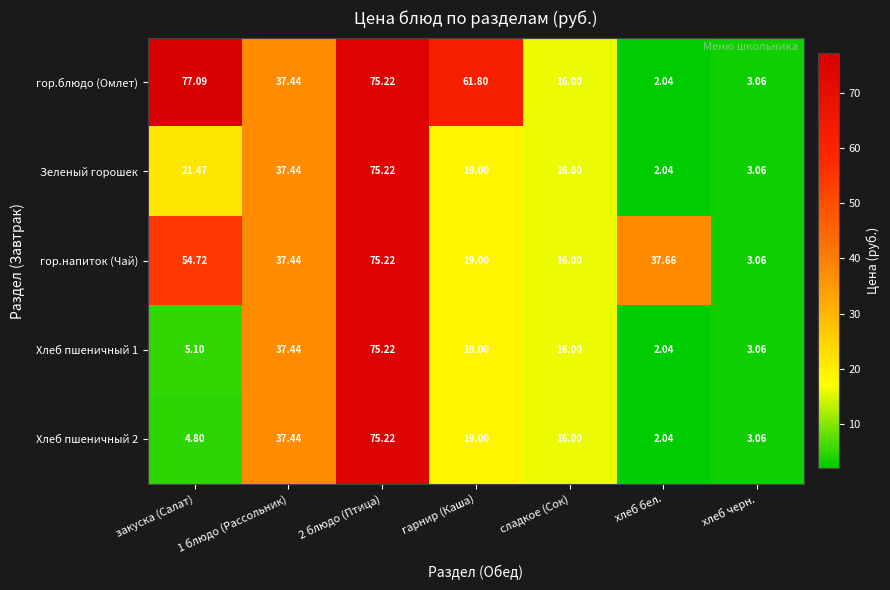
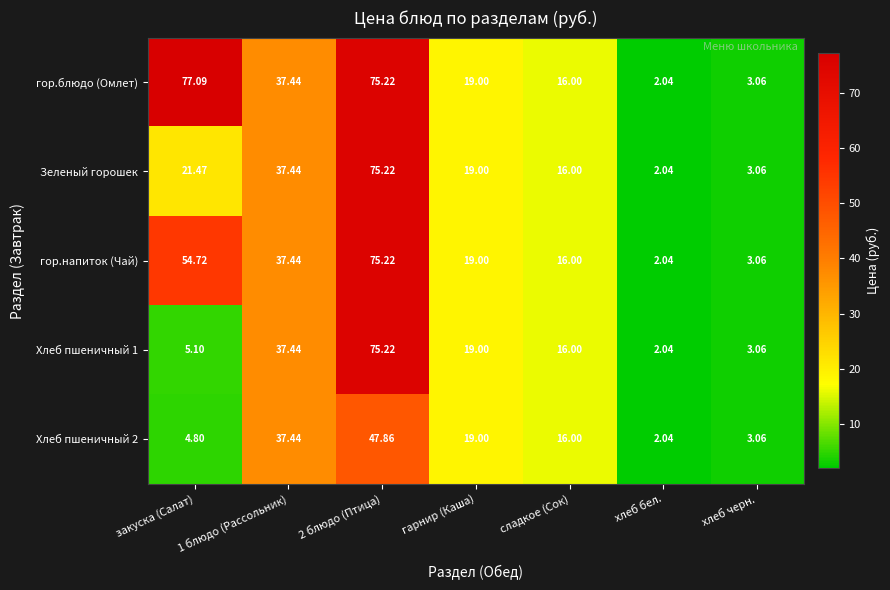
гор.блюдо (Омлет), гарнир (Каша): 61.80 -> 19.00
гор.напиток (Чай), хлеб бел.: 37.66 -> 2.04
Хлеб пшеничный 2, 2 блюдо (Птица): 75.22 -> 47.86
